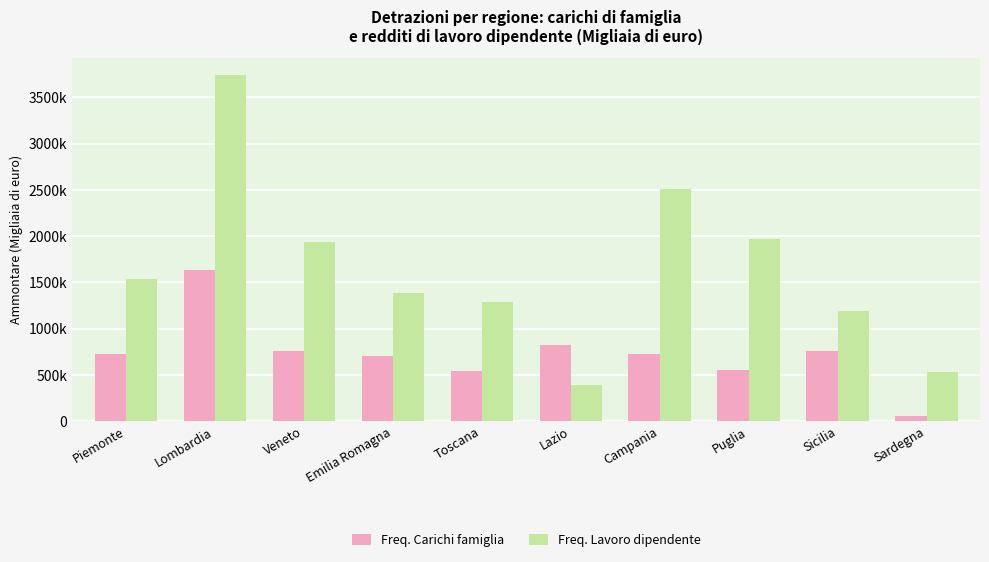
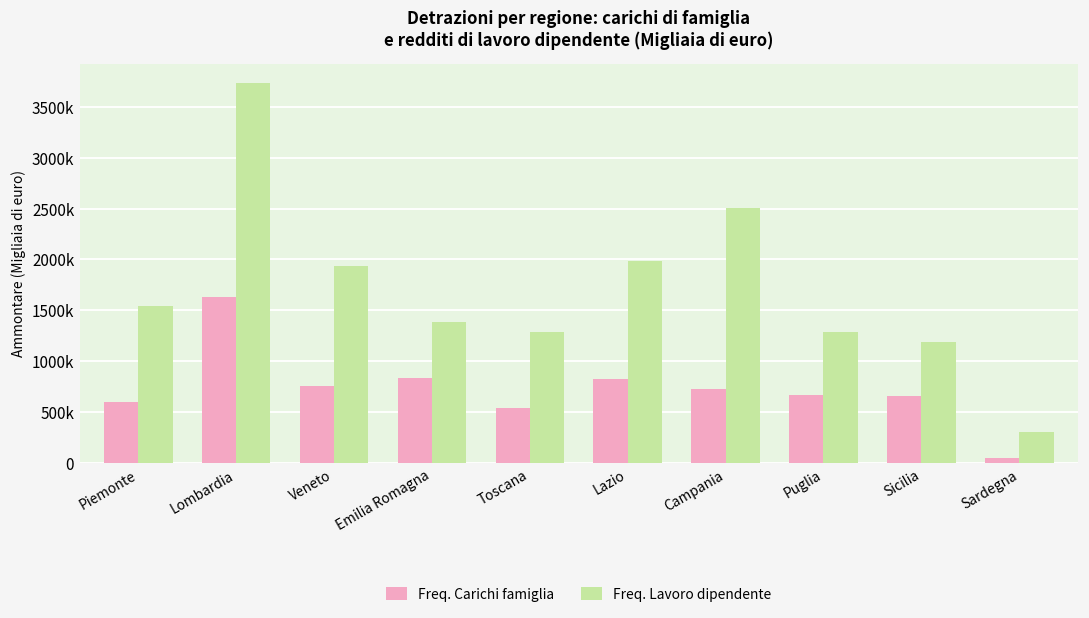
Freq. Carichi famiglia, Piemonte: 700000 -> 600000
Freq. Carichi famiglia, Emilia Romagna: 700000 -> 800000
Freq. Lavoro dipendente, Lazio: 400000 -> 2000000
Freq. Carichi famiglia, Puglia: 500000 -> 700000
Freq. Lavoro dipendente, Puglia: 2000000 -> 1300000
Freq. Carichi famiglia, Sicilia: 800000 -> 700000
Freq. Lavoro dipendente, Sardegna: 500000 -> 300000
